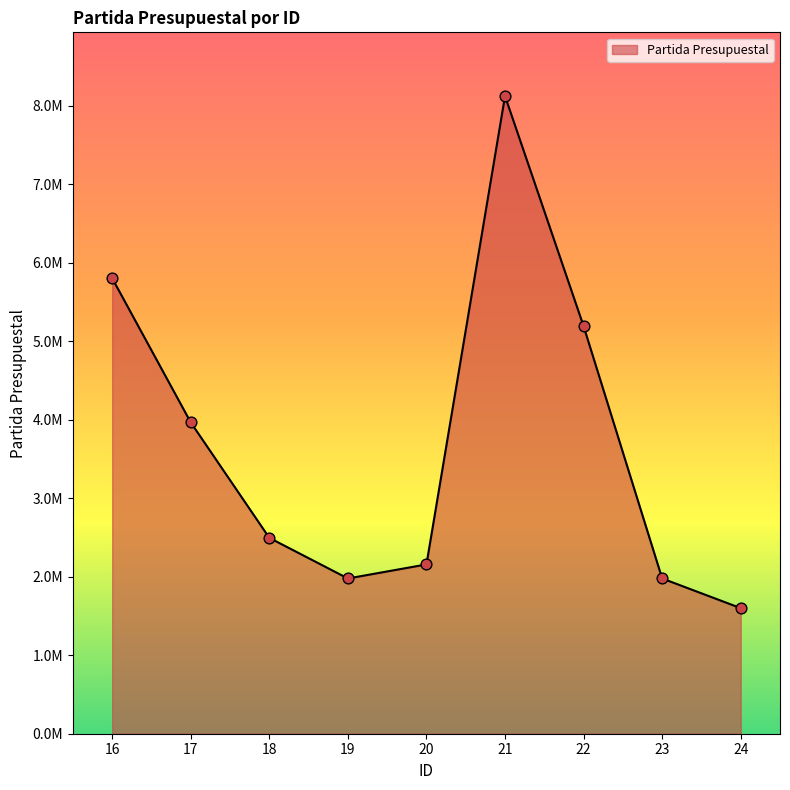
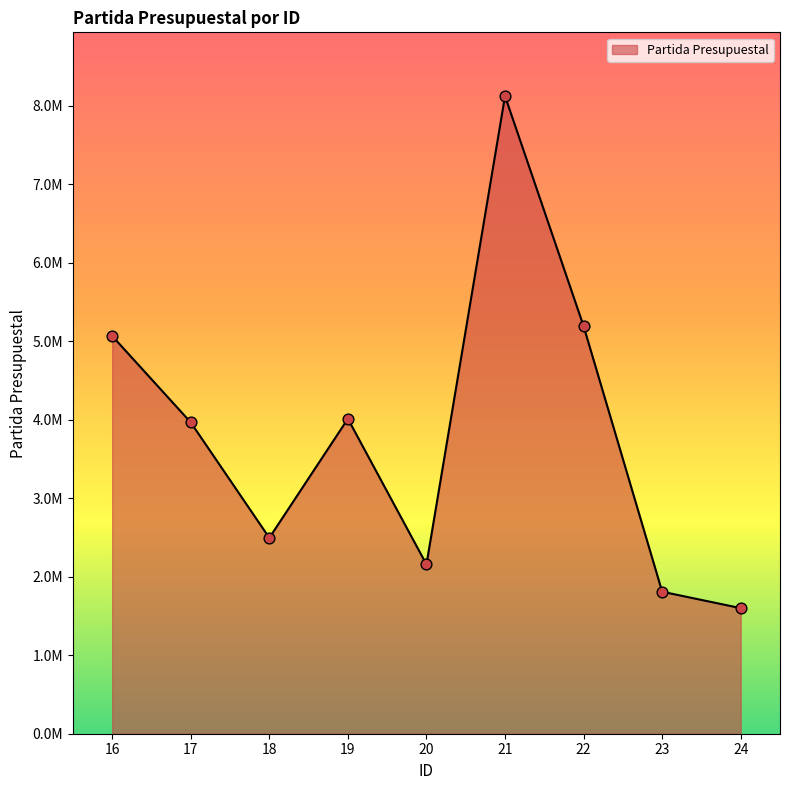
16: 5800000 -> 5100000
19: 2000000 -> 4000000
23: 2000000 -> 1800000
